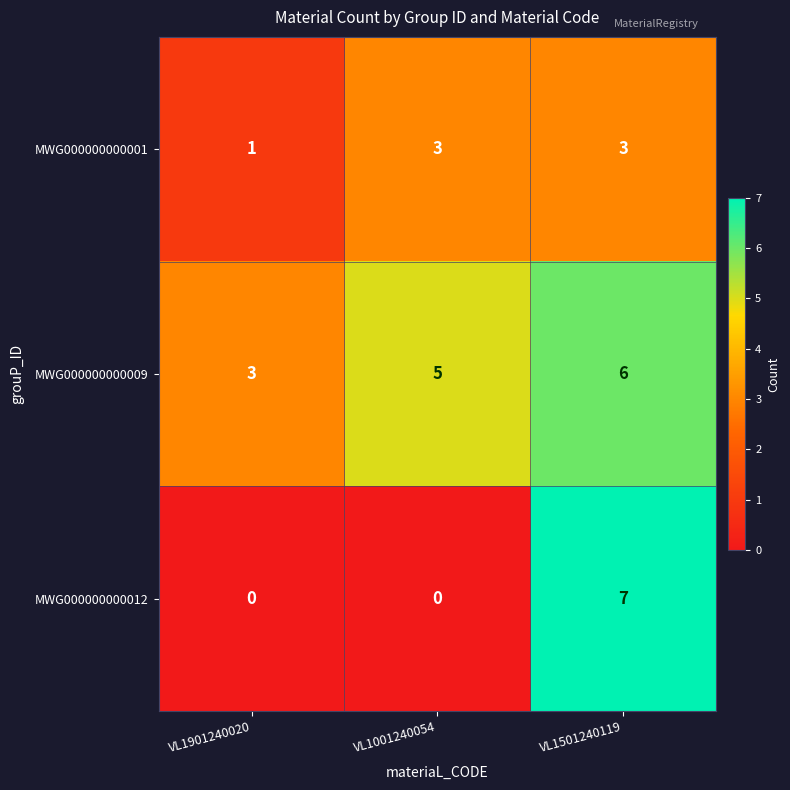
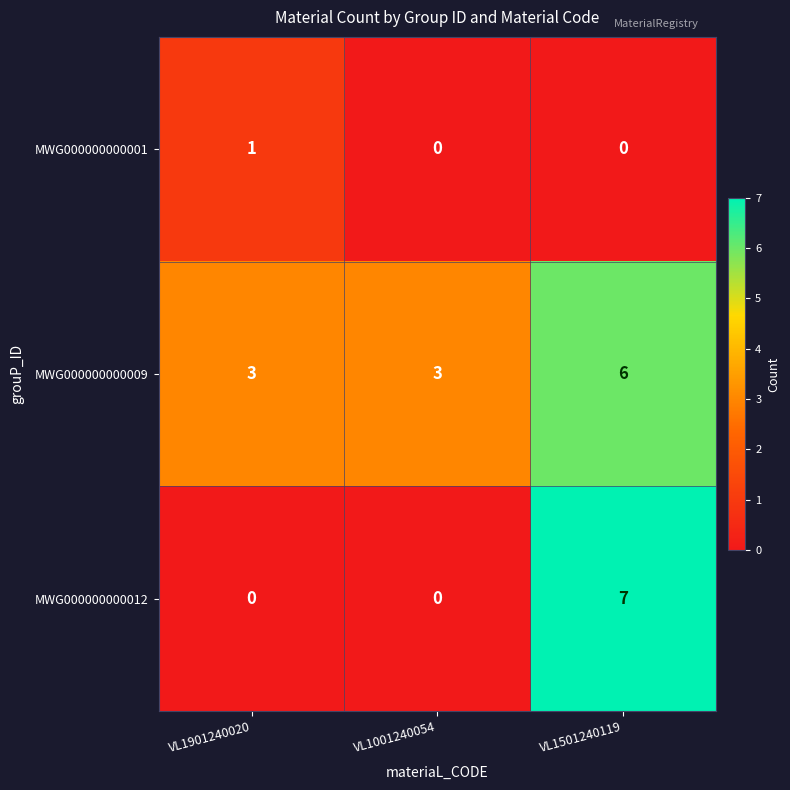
MWG000000000001, VL1001240054: 3 -> 0
MWG000000000001, VL1501240119: 3 -> 0
MWG000000000009, VL1001240054: 5 -> 3
